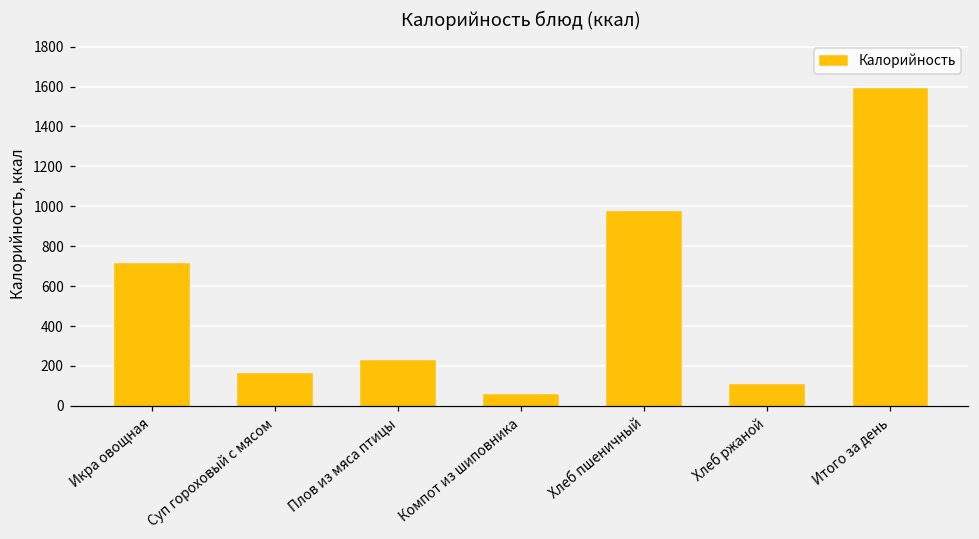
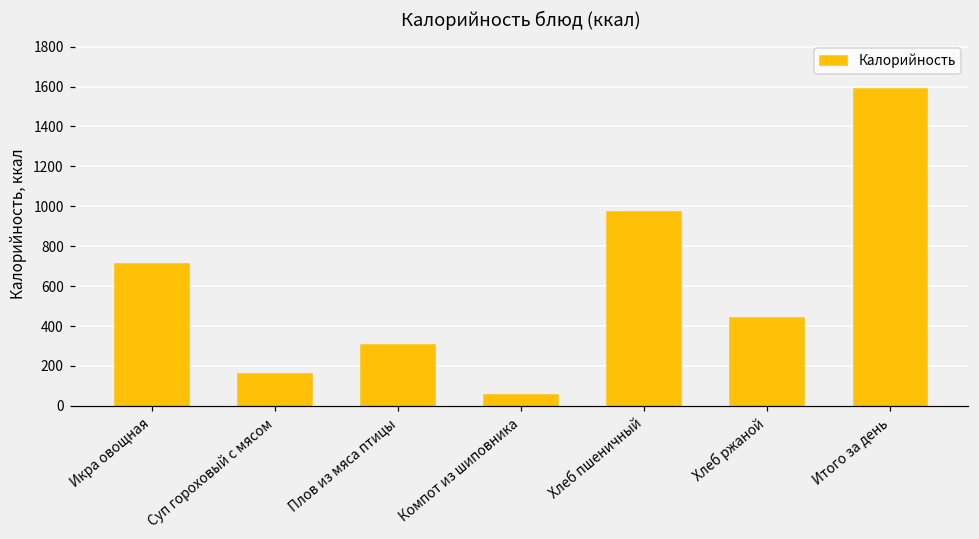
Плов из мяса птицы: 220 -> 310
Хлеб ржаной: 100 -> 440
